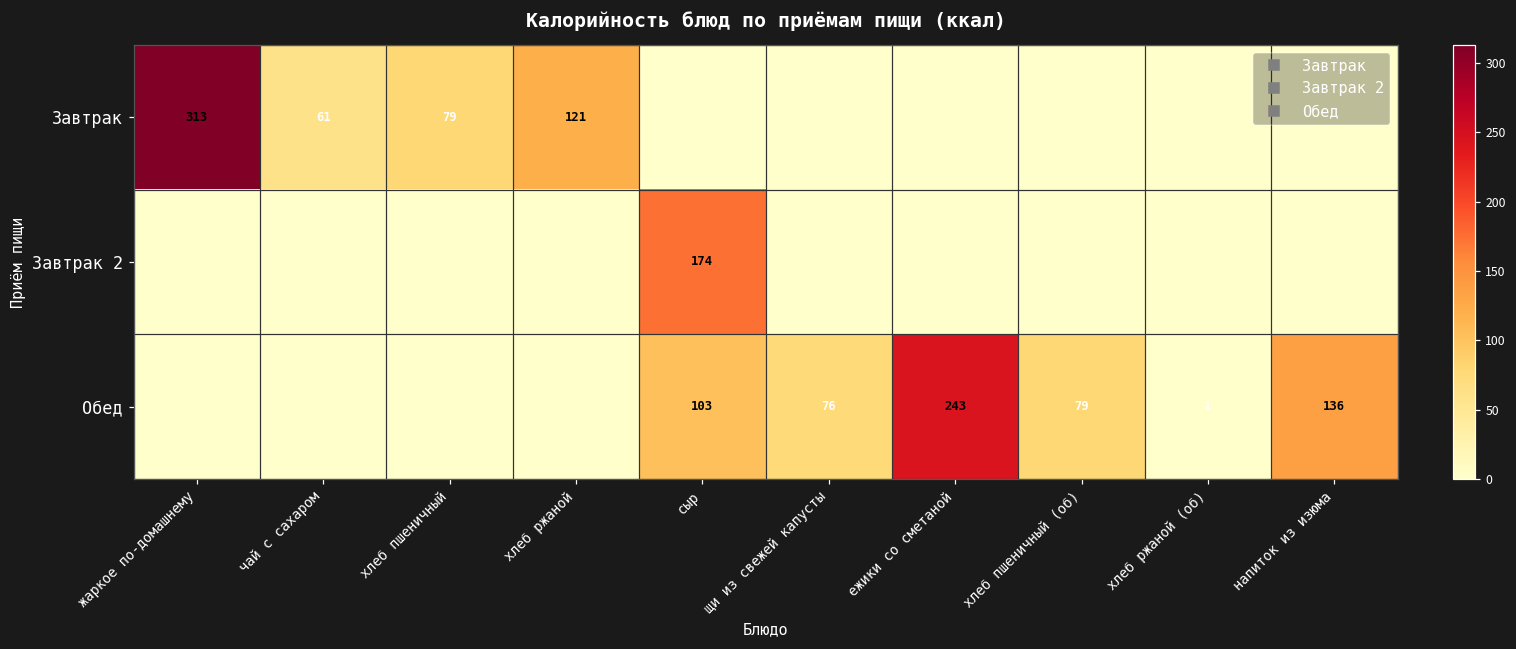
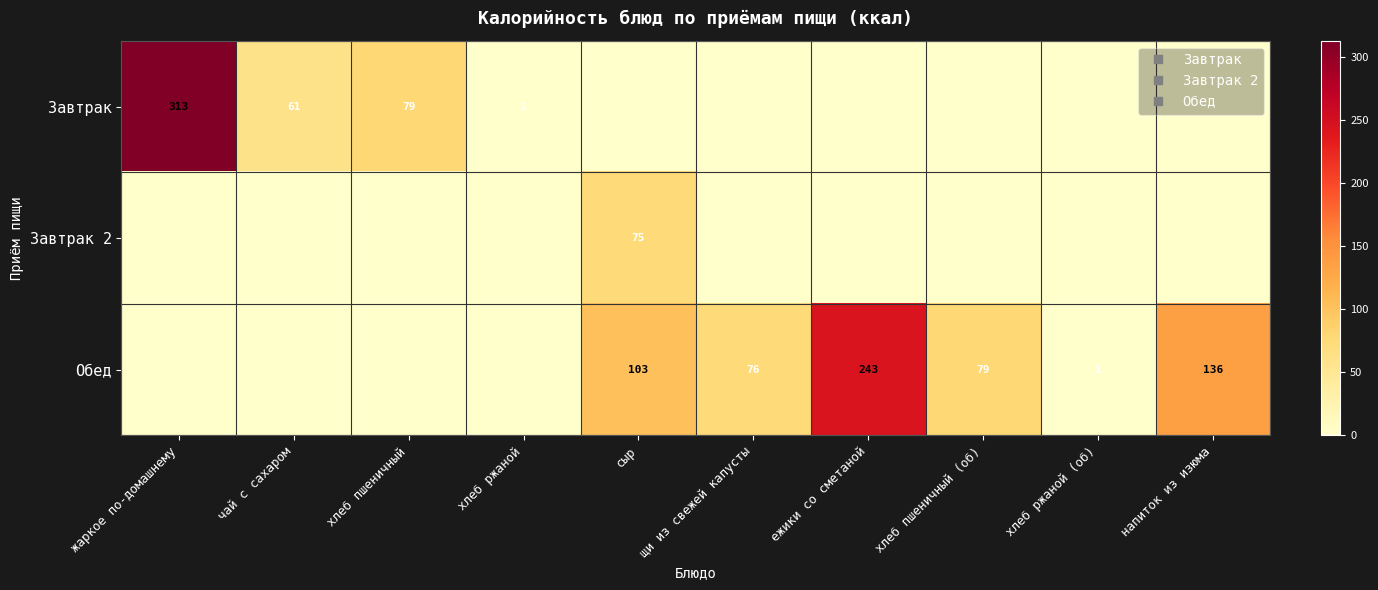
Завтрак, хлеб ржаной: 121 -> 1
Завтрак 2, сыр: 174 -> 75
